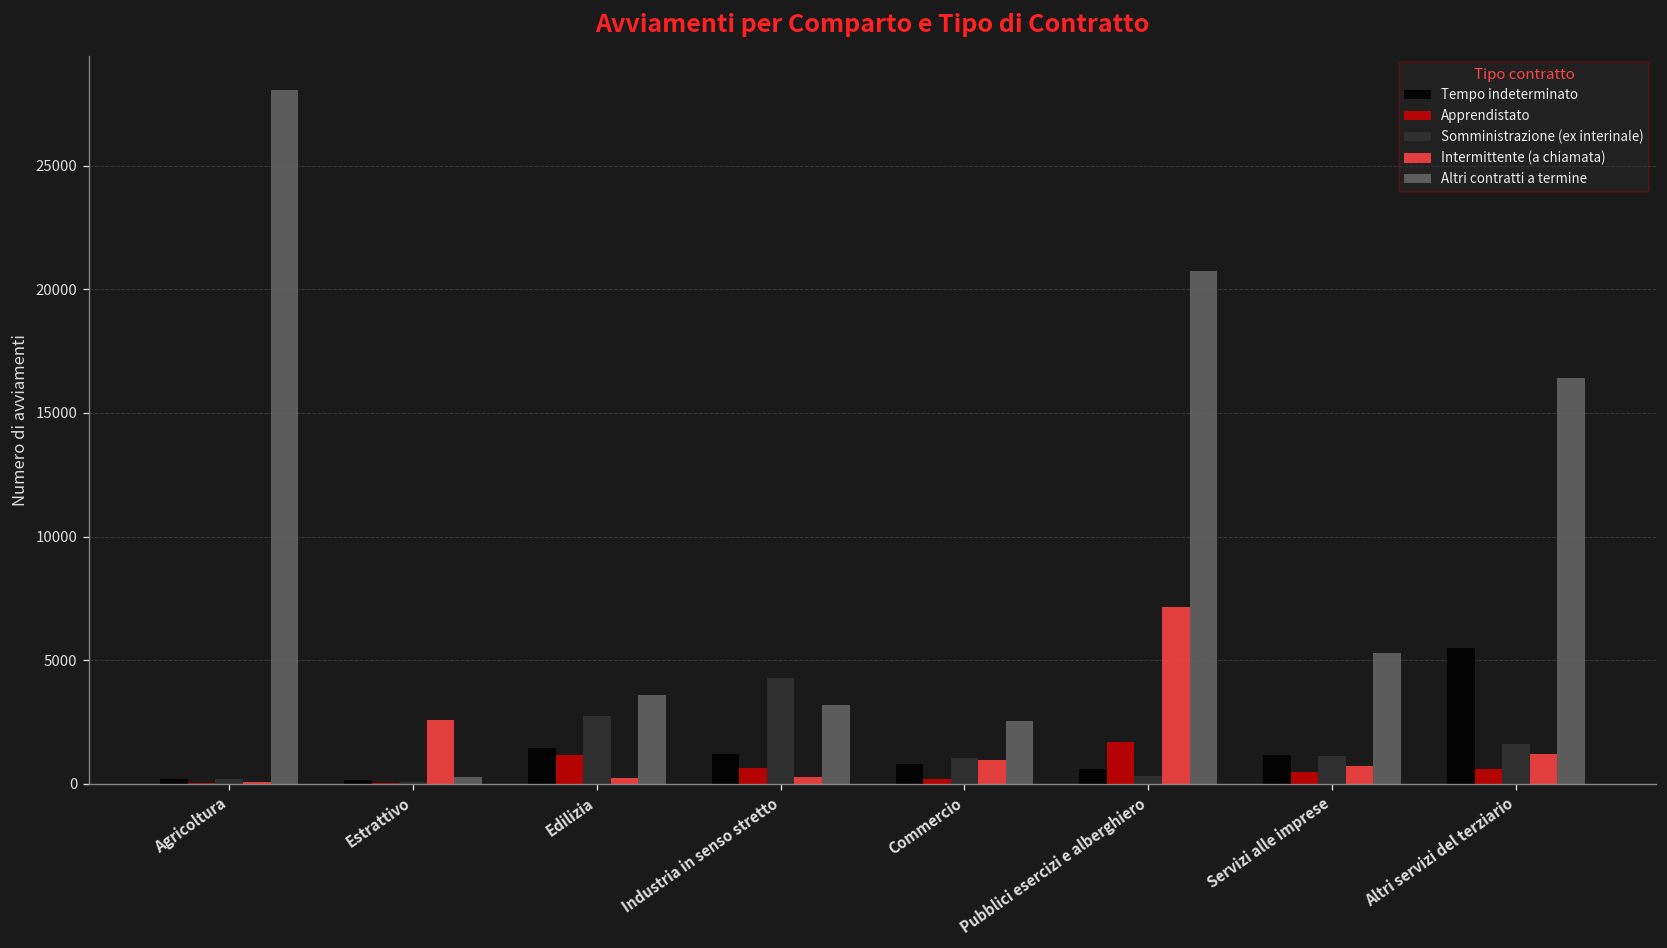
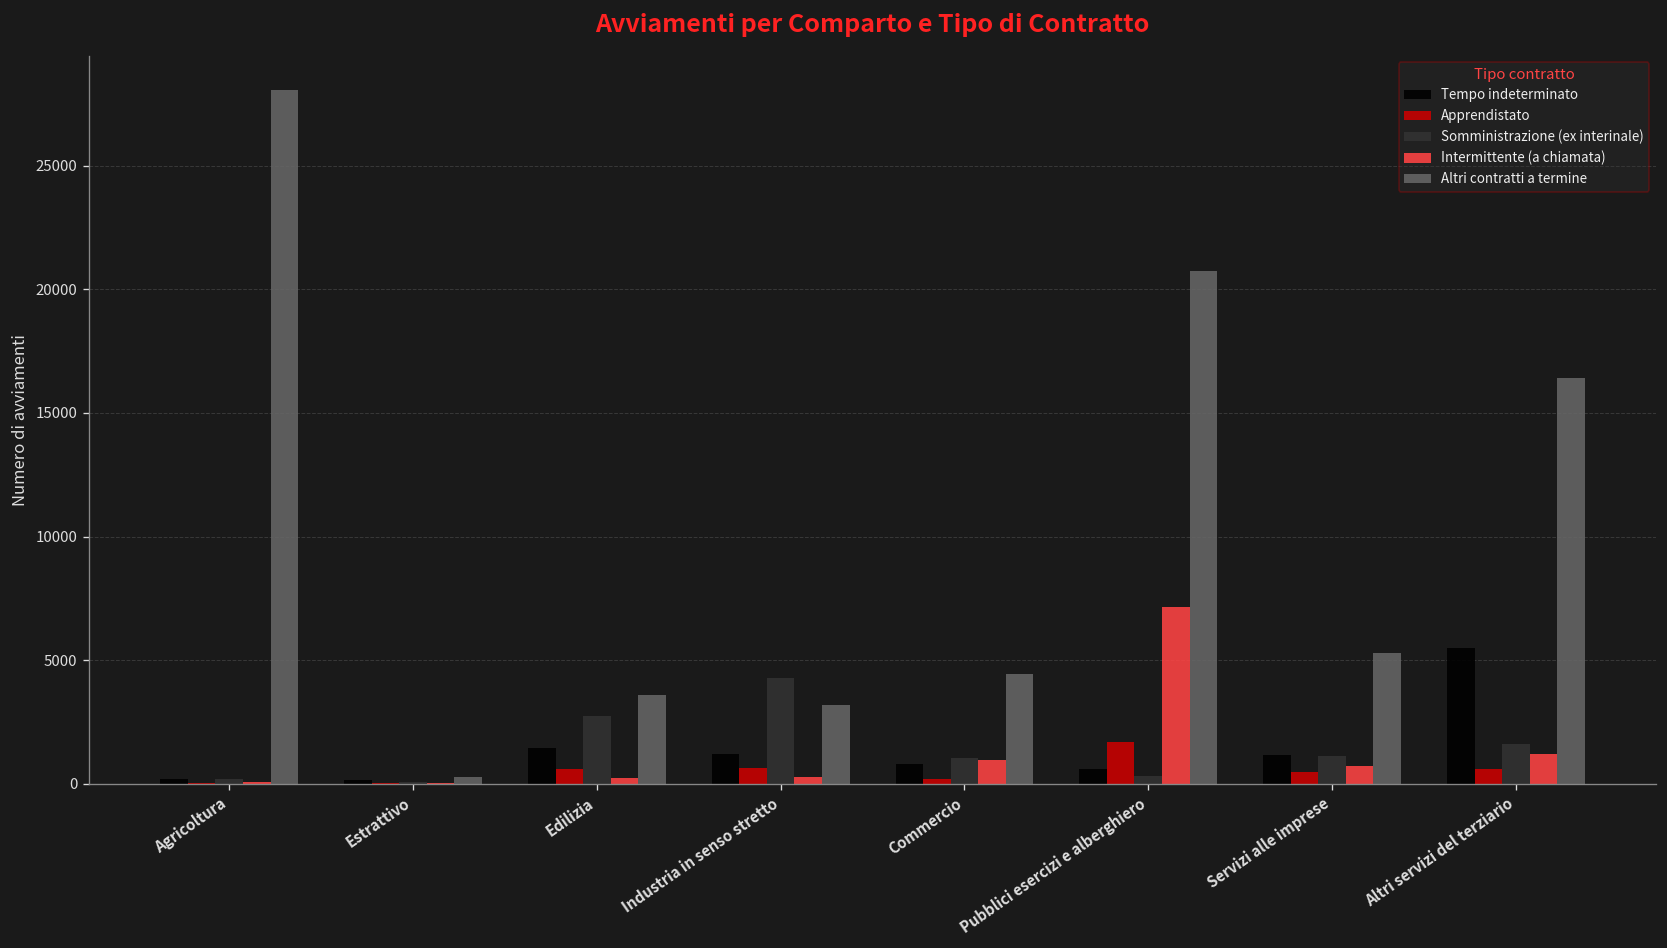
Intermittente (a chiamata), Estrattivo: 2600 -> 0
Apprendistato, Edilizia: 1100 -> 600
Altri contratti a termine, Commercio: 2600 -> 4400
